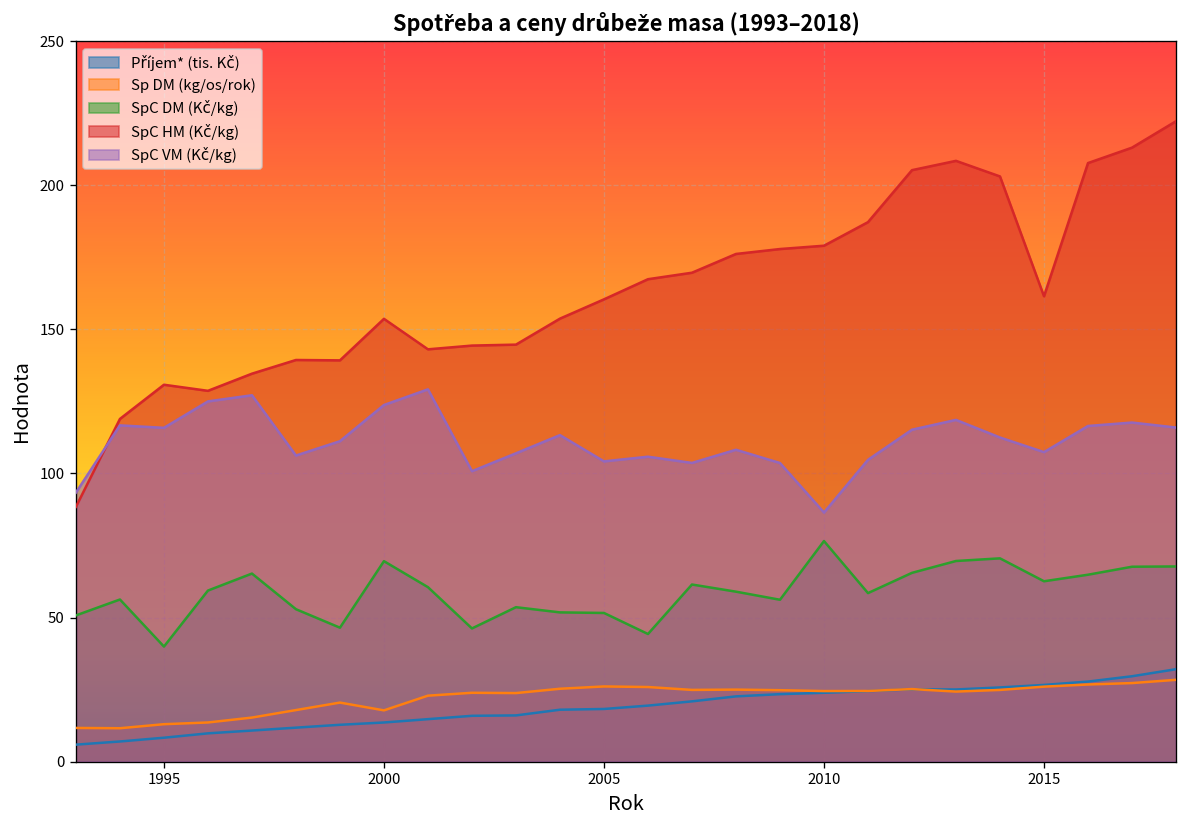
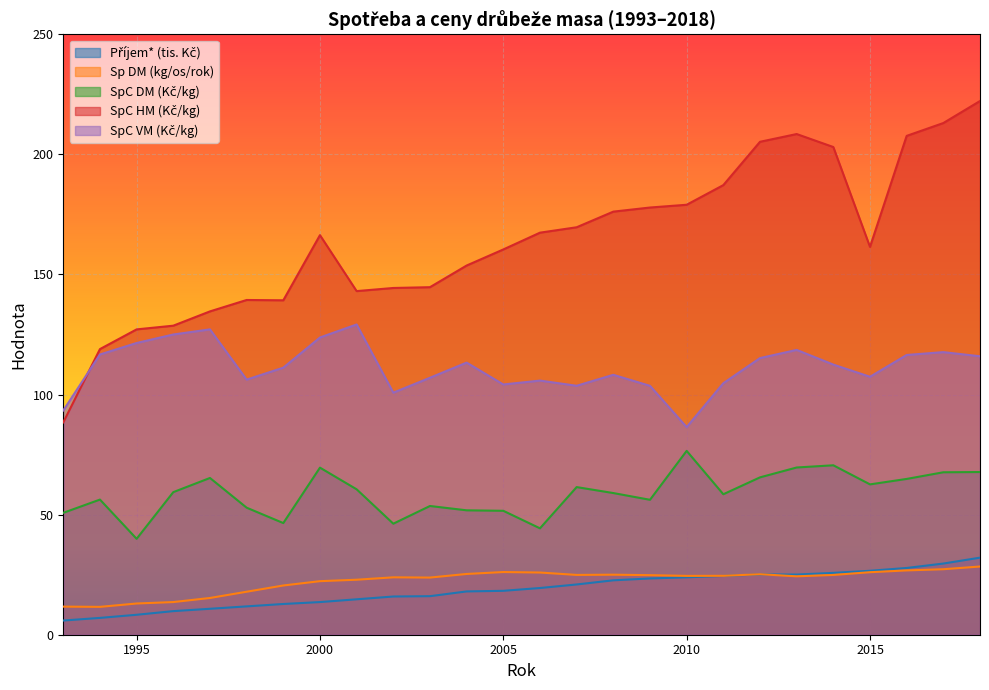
SpC HM (Kč/kg), 1995: 131 -> 127
SpC VM (Kč/kg), 1995: 116 -> 121
Sp DM (kg/os/rok), 2000: 18 -> 22
SpC HM (Kč/kg), 2000: 154 -> 166
